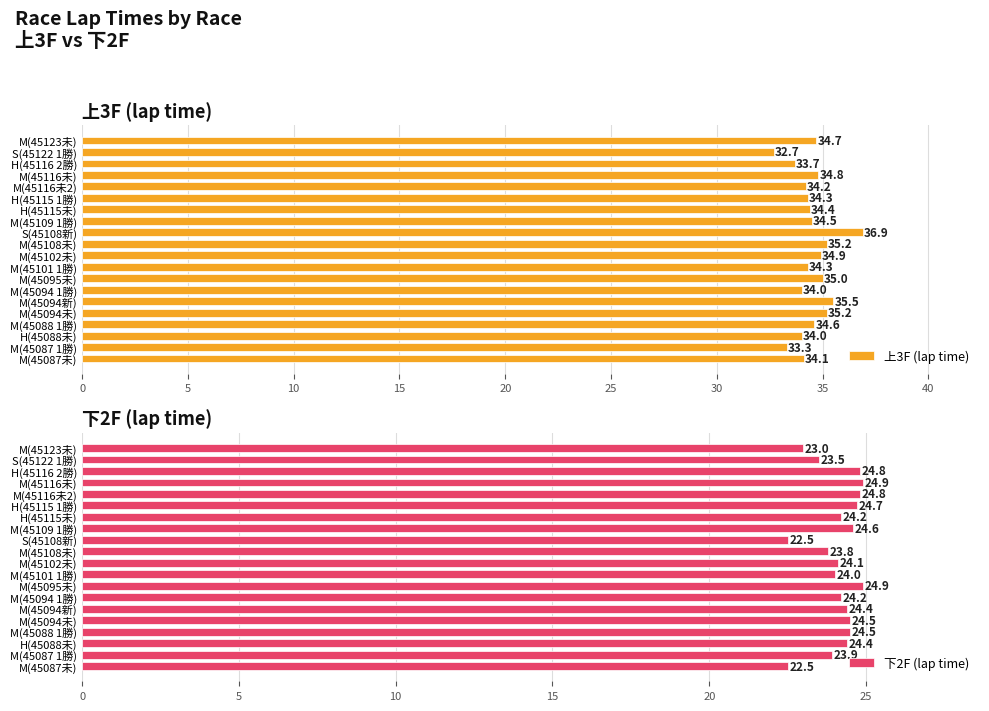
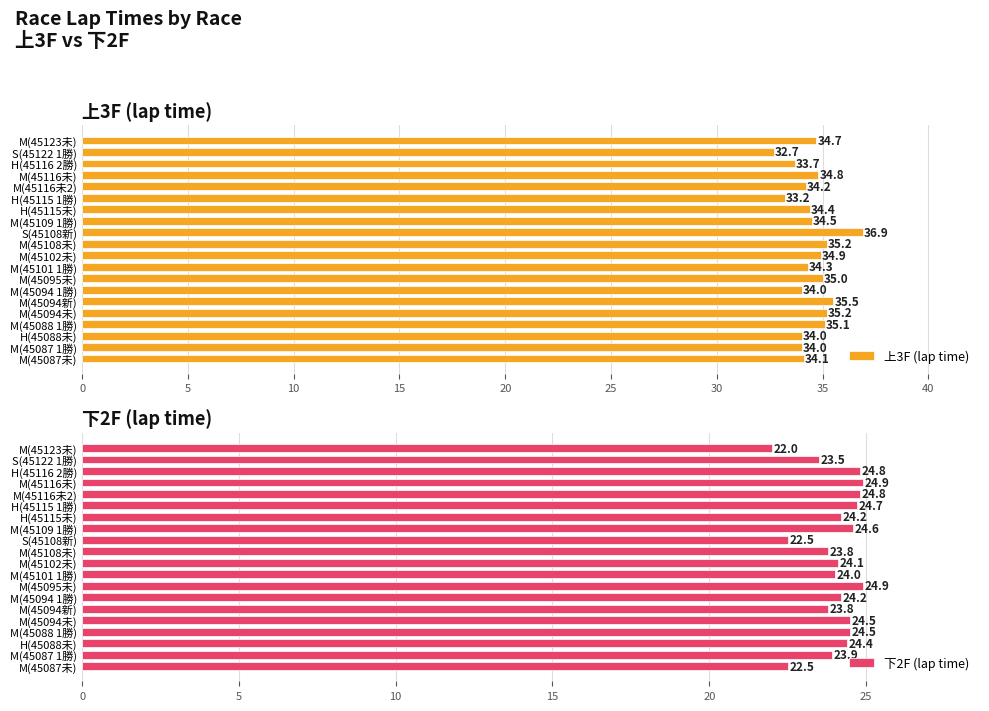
上3F (lap time), H(45115 1勝): 34.3 -> 33.2
上3F (lap time), M(45088 1勝): 34.6 -> 35.1
上3F (lap time), M(45087 1勝): 33.3 -> 34.0
下2F (lap time), M(45123未): 23.0 -> 22.0
下2F (lap time), M(45094新): 24.4 -> 23.8
